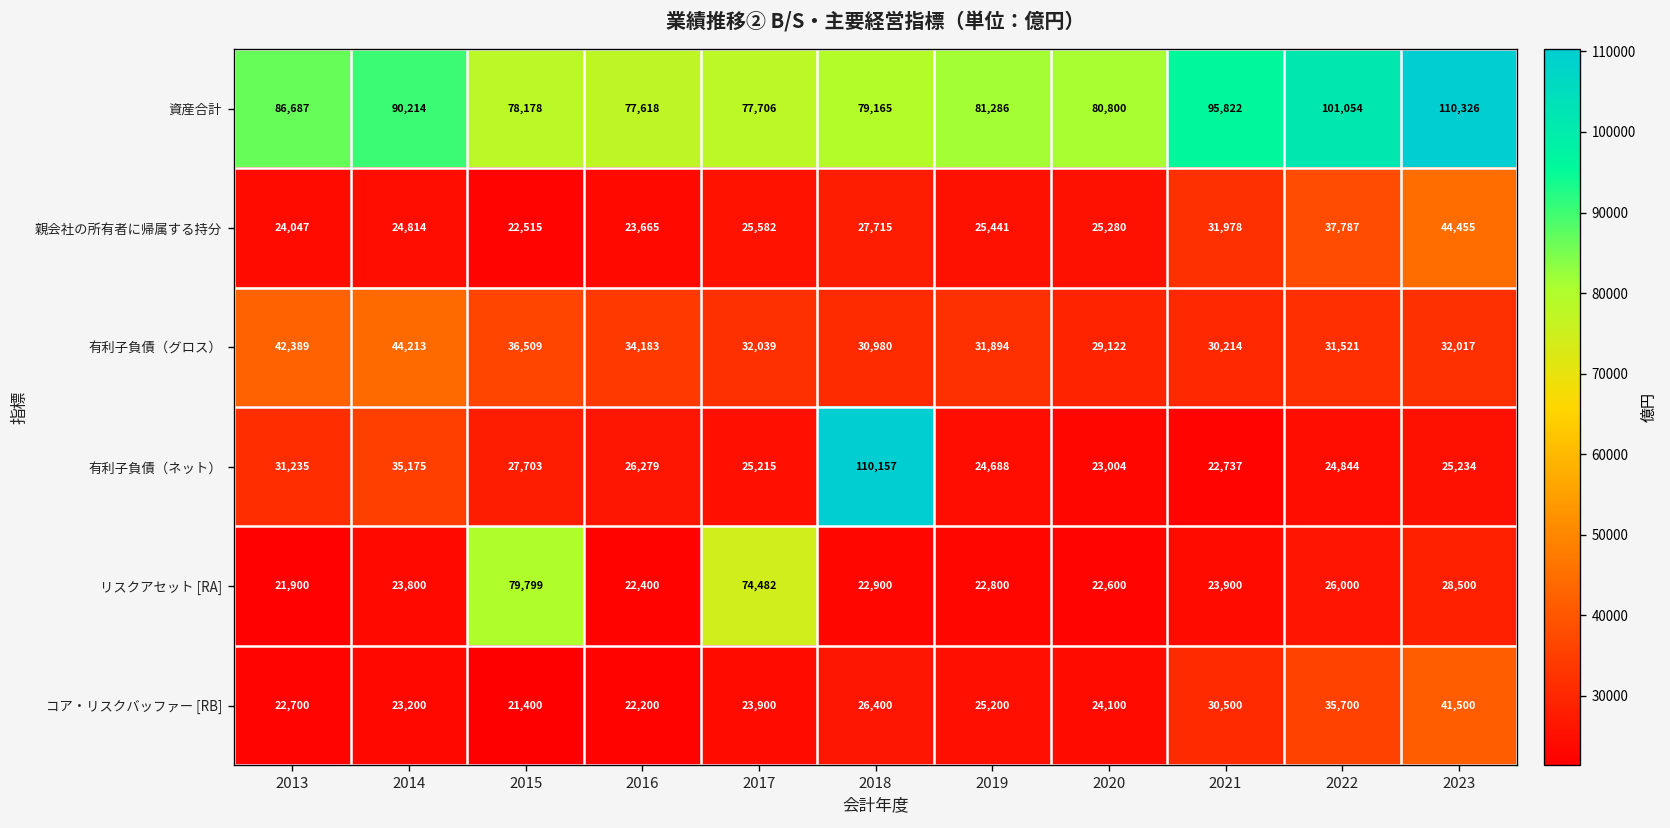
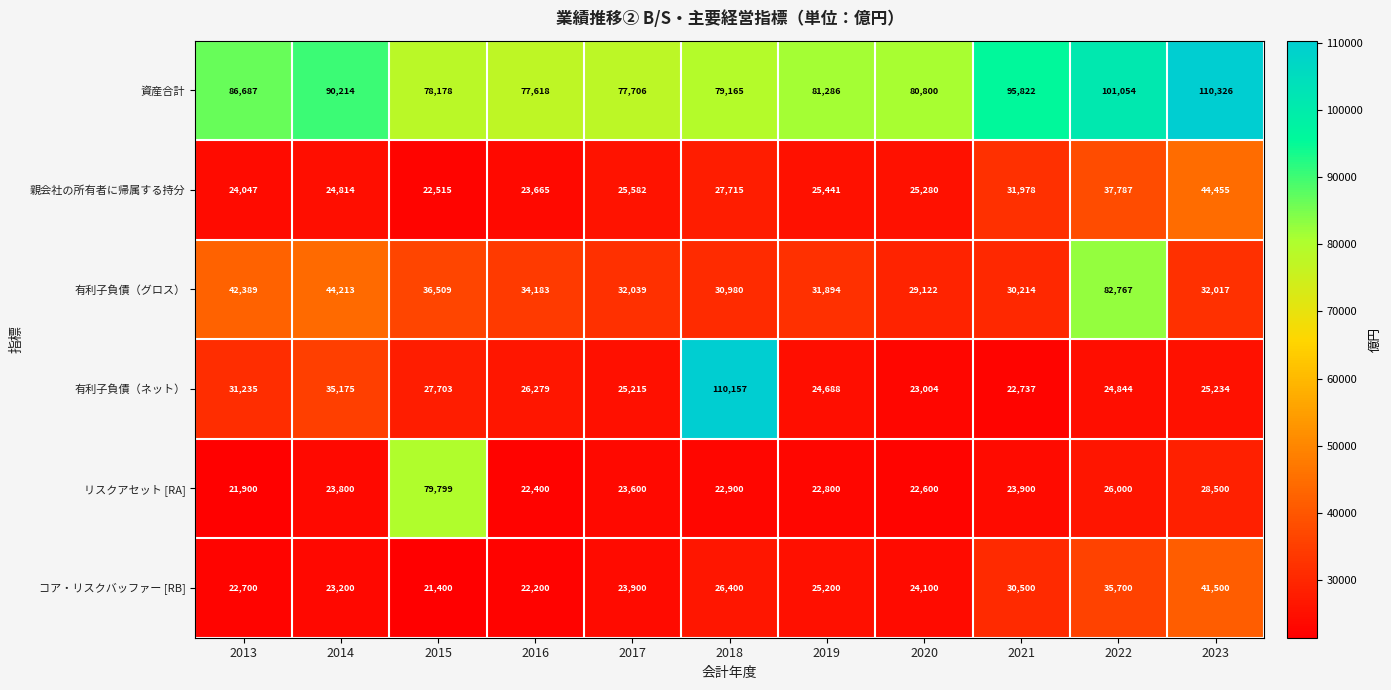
有利子負債（グロス）, 2022: 31,521 -> 82,767
リスクアセット [RA], 2017: 74,482 -> 23,600
